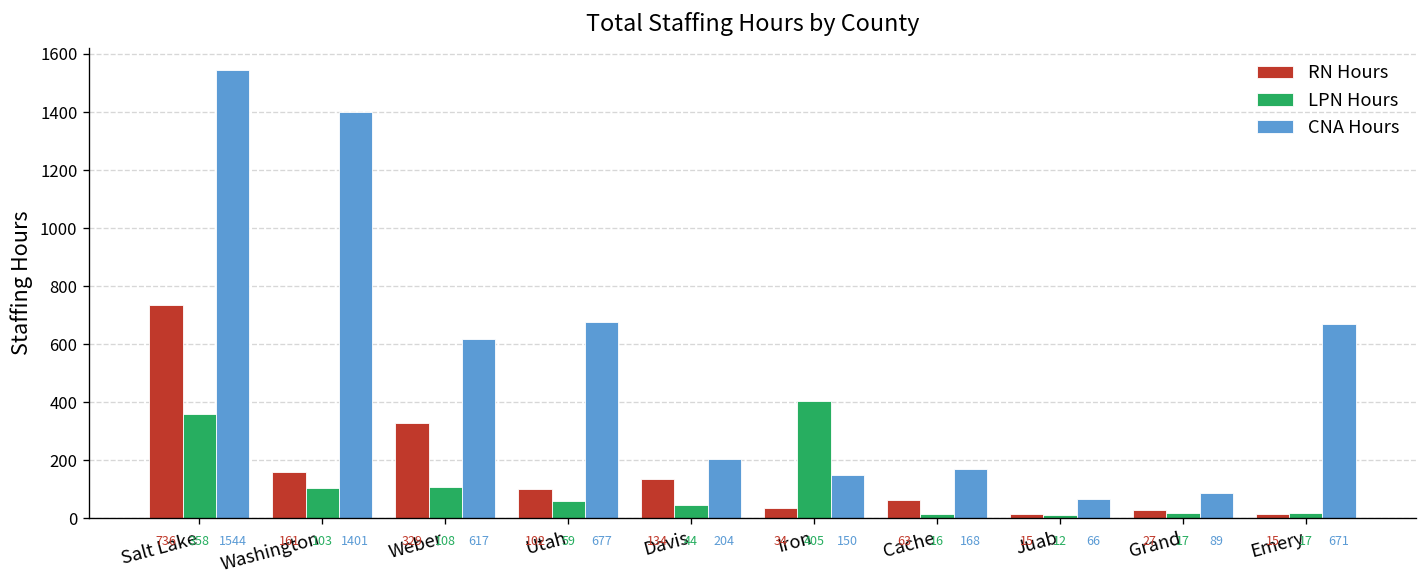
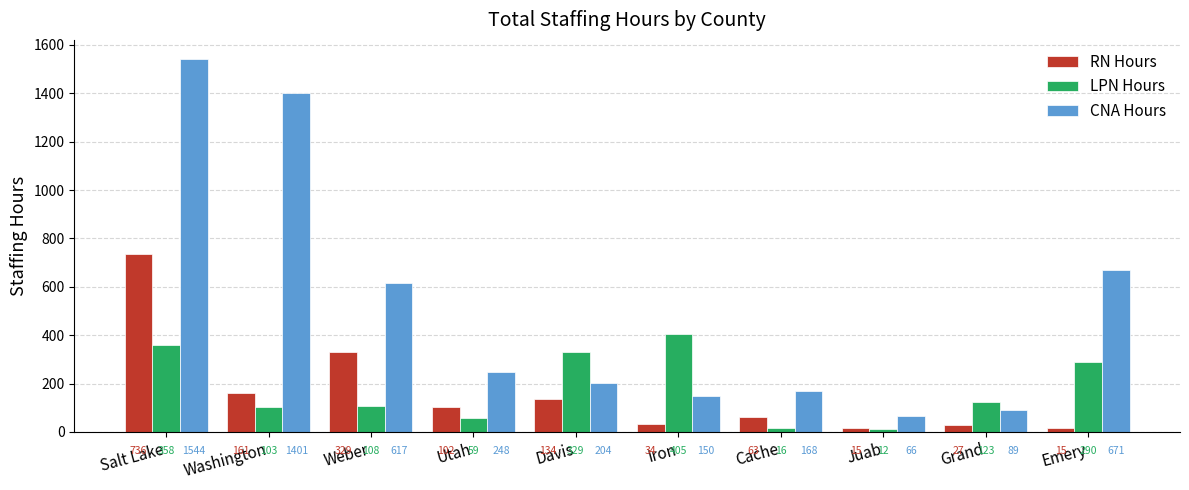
CNA Hours, Utah: 677 -> 248
LPN Hours, Davis: 44 -> 329
LPN Hours, Grand: 17 -> 123
LPN Hours, Emery: 17 -> 290
